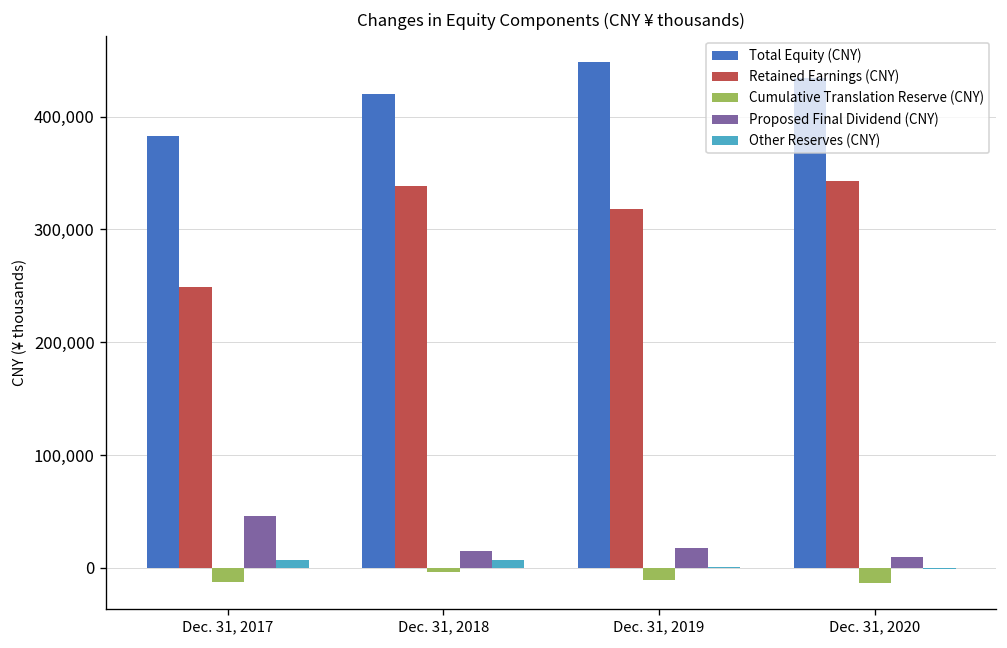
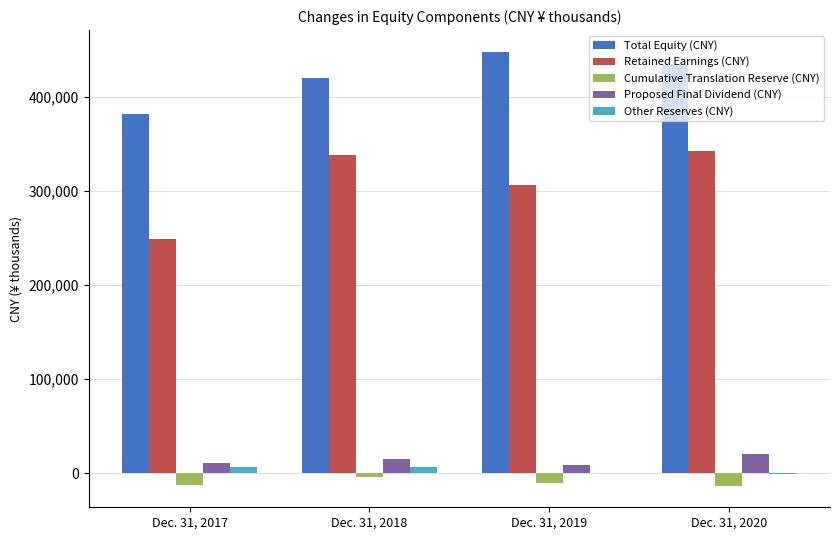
Proposed Final Dividend (CNY), Dec. 31, 2017: 50,000 -> 10,000
Retained Earnings (CNY), Dec. 31, 2019: 320,000 -> 310,000
Proposed Final Dividend (CNY), Dec. 31, 2019: 20,000 -> 10,000
Proposed Final Dividend (CNY), Dec. 31, 2020: 10,000 -> 20,000
